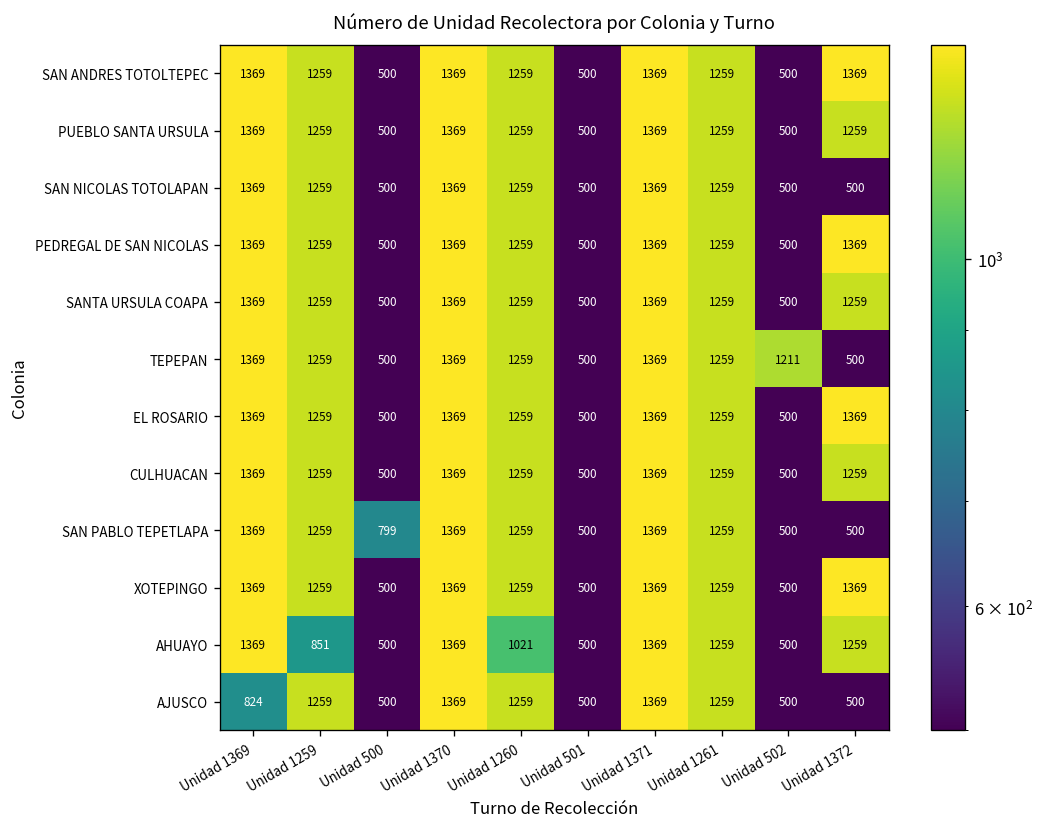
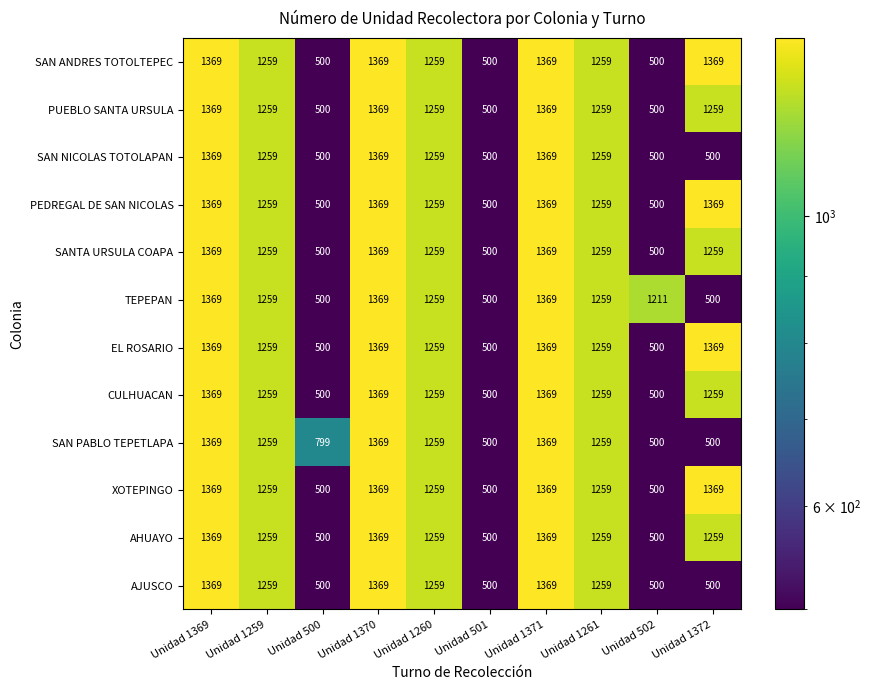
AHUAYO, Unidad 1259: 851 -> 1259
AHUAYO, Unidad 1260: 1021 -> 1259
AJUSCO, Unidad 1369: 824 -> 1369
